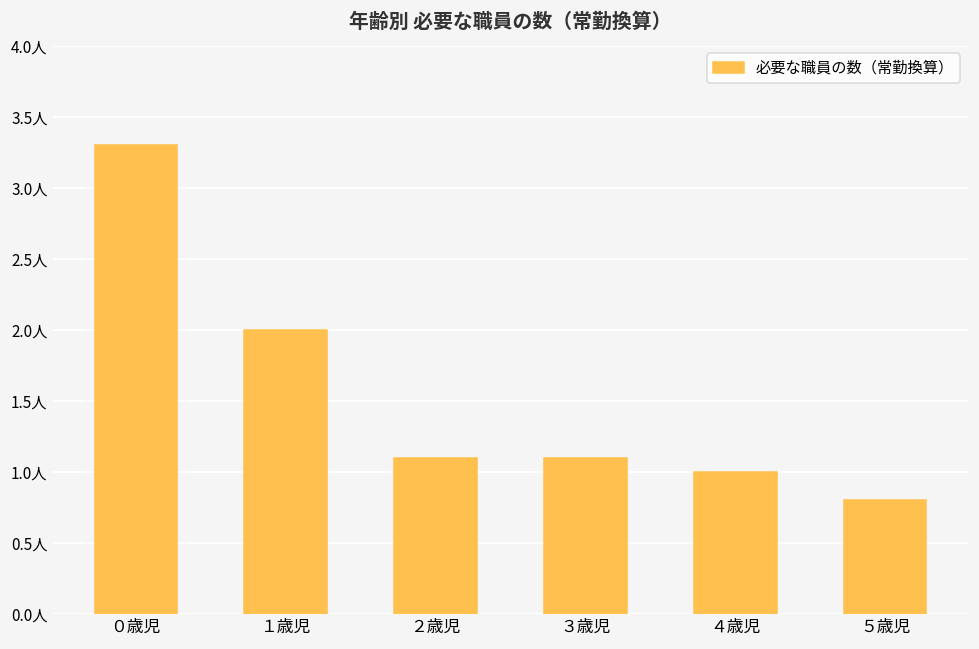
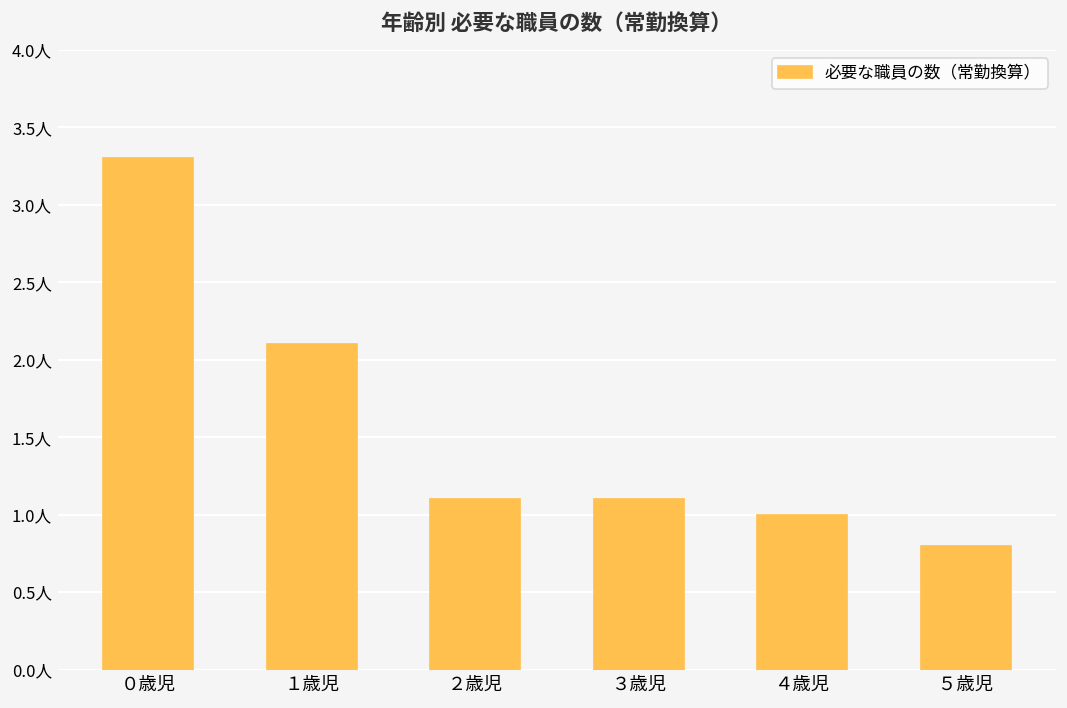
１歳児: 2.0人 -> 2.1人
